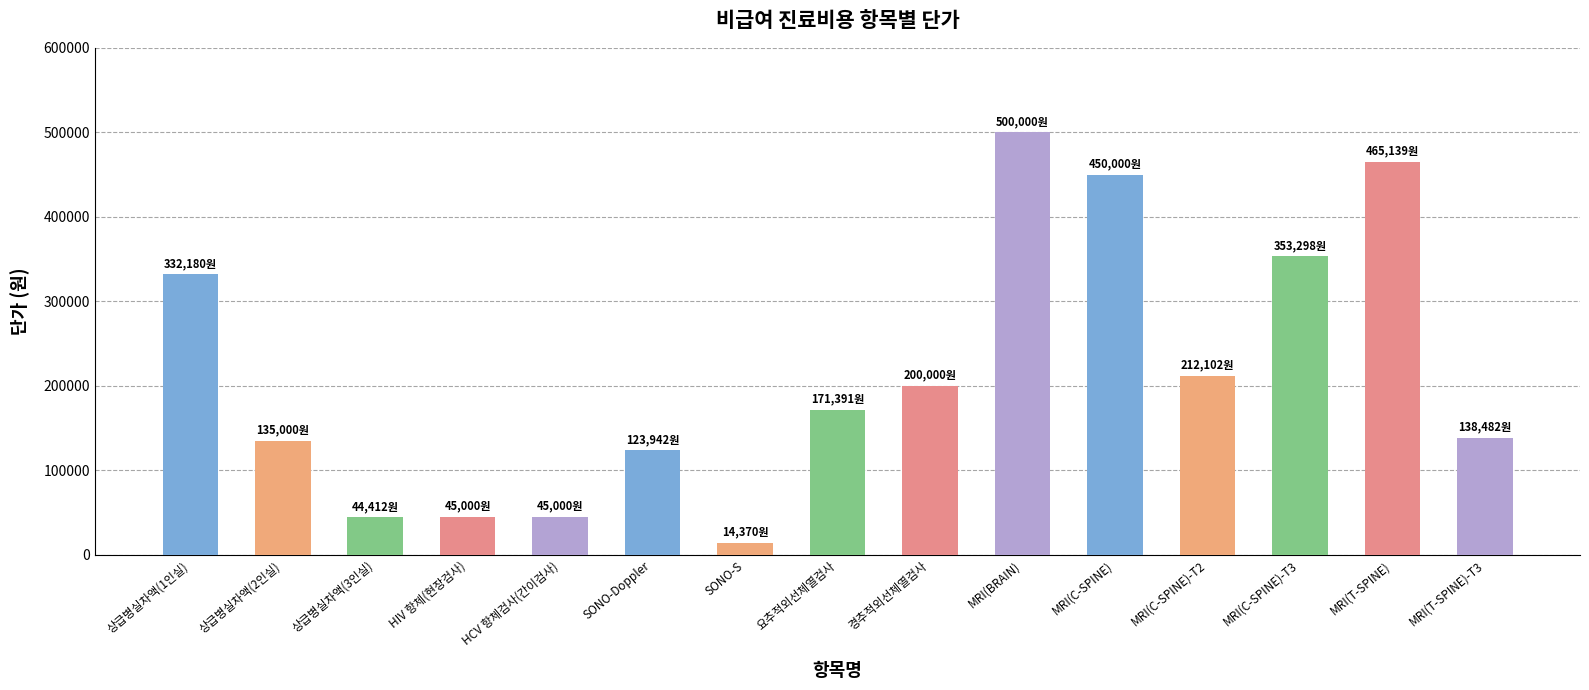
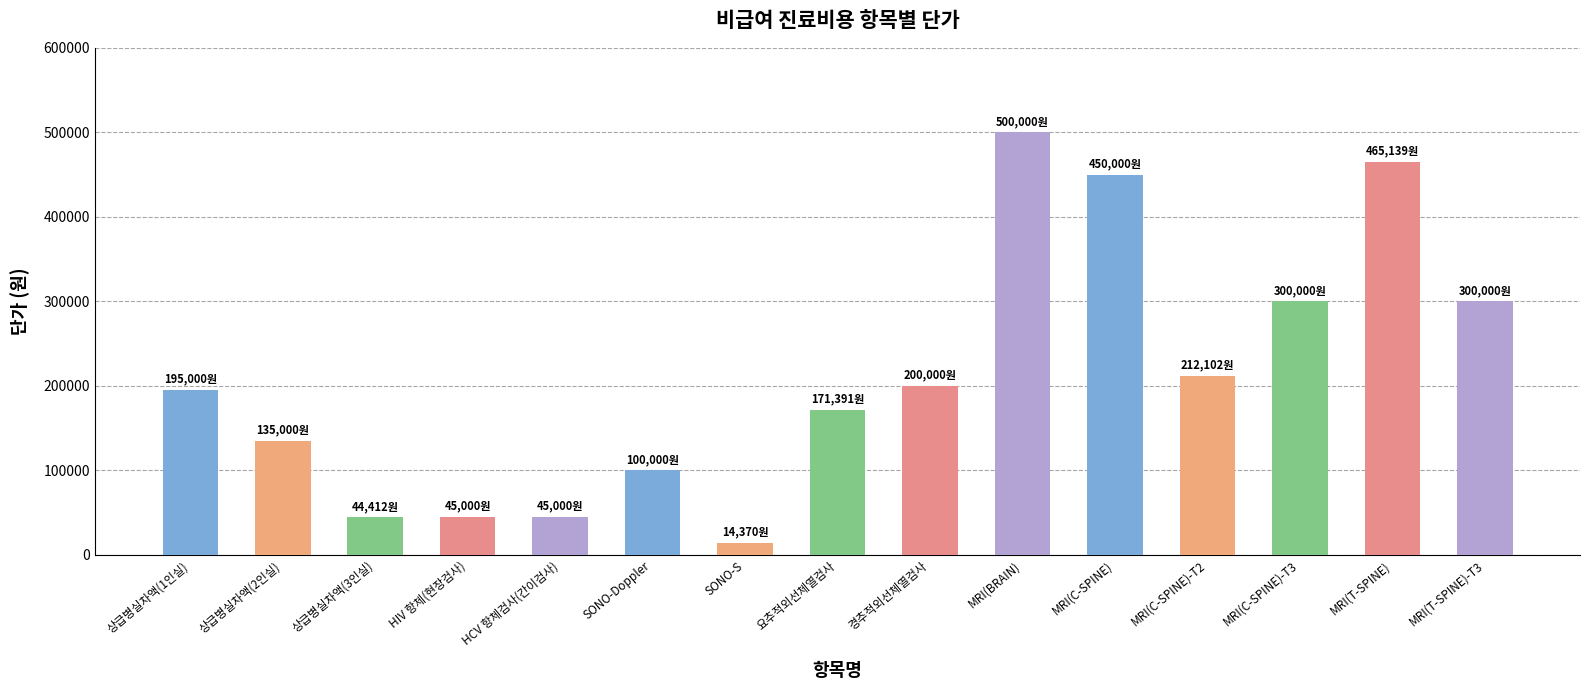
상급병실차액(1인실): 332,180원 -> 195,000원
SONO-Doppler: 123,942원 -> 100,000원
MRI(C-SPINE)-T3: 353,298원 -> 300,000원
MRI(T-SPINE)-T3: 138,482원 -> 300,000원
